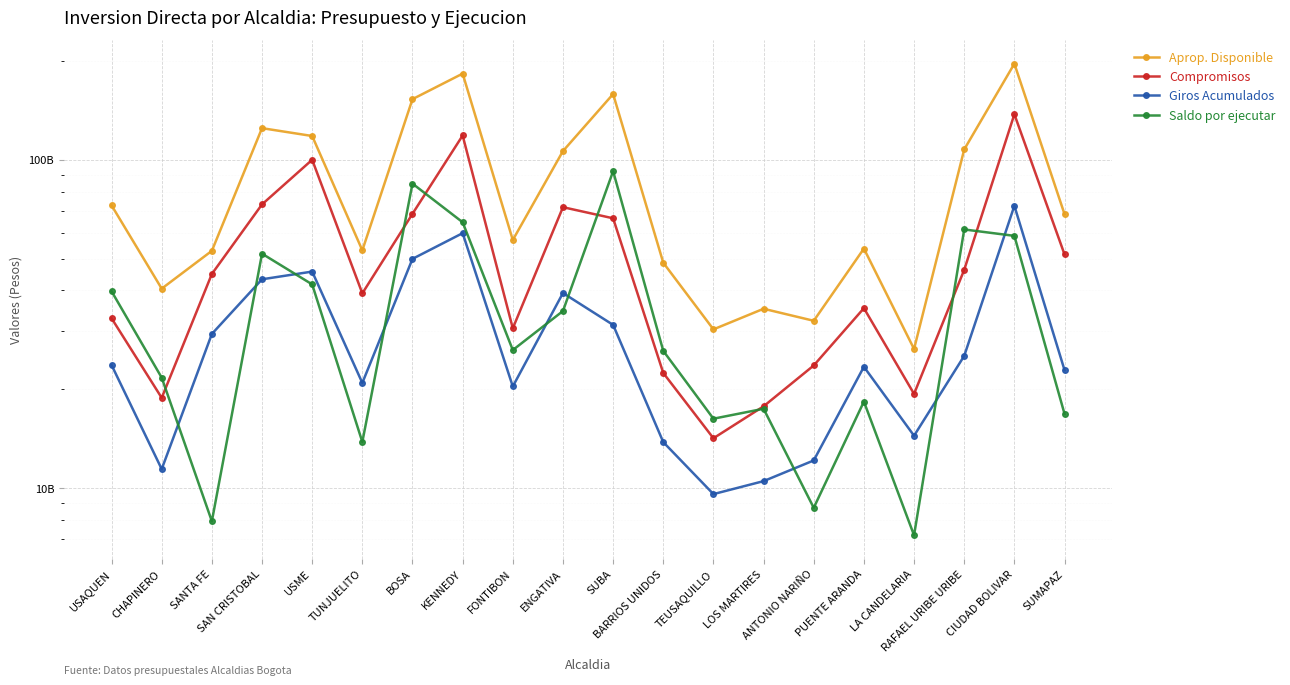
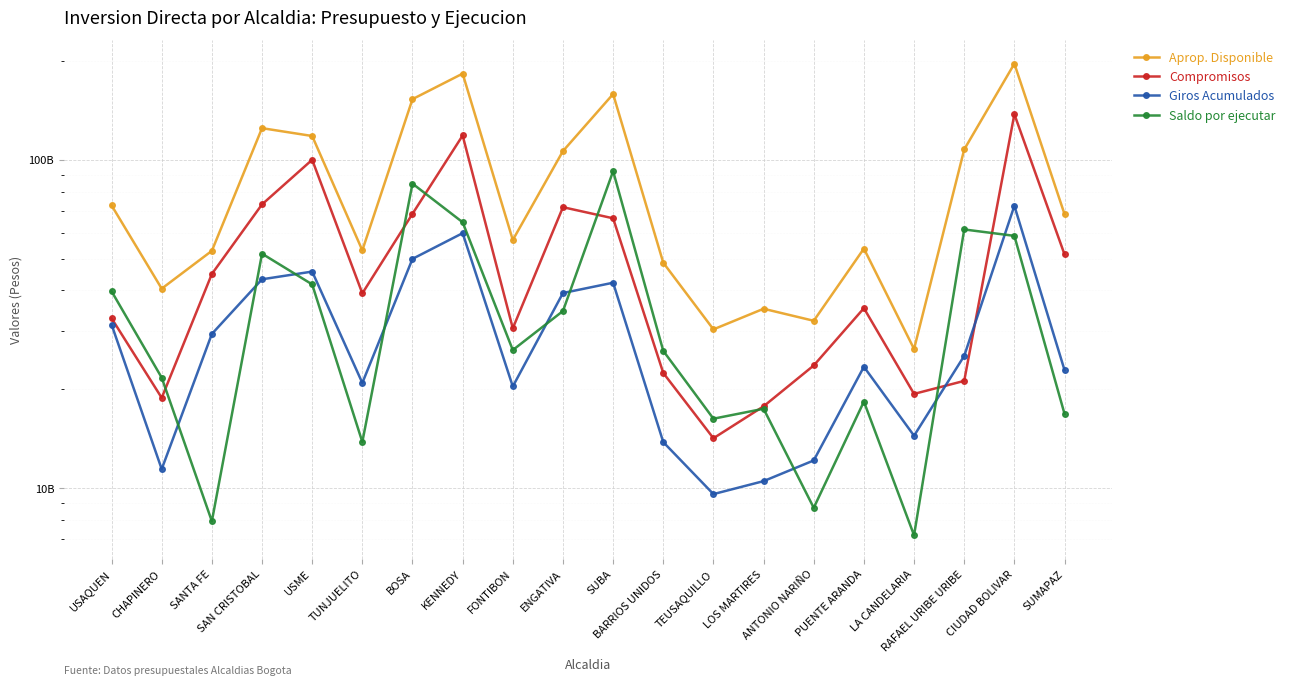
Giros Acumulados, USAQUEN: 24000000000 -> 31000000000
Giros Acumulados, SUBA: 31000000000 -> 42000000000
Compromisos, RAFAEL URIBE URIBE: 46000000000 -> 21000000000
